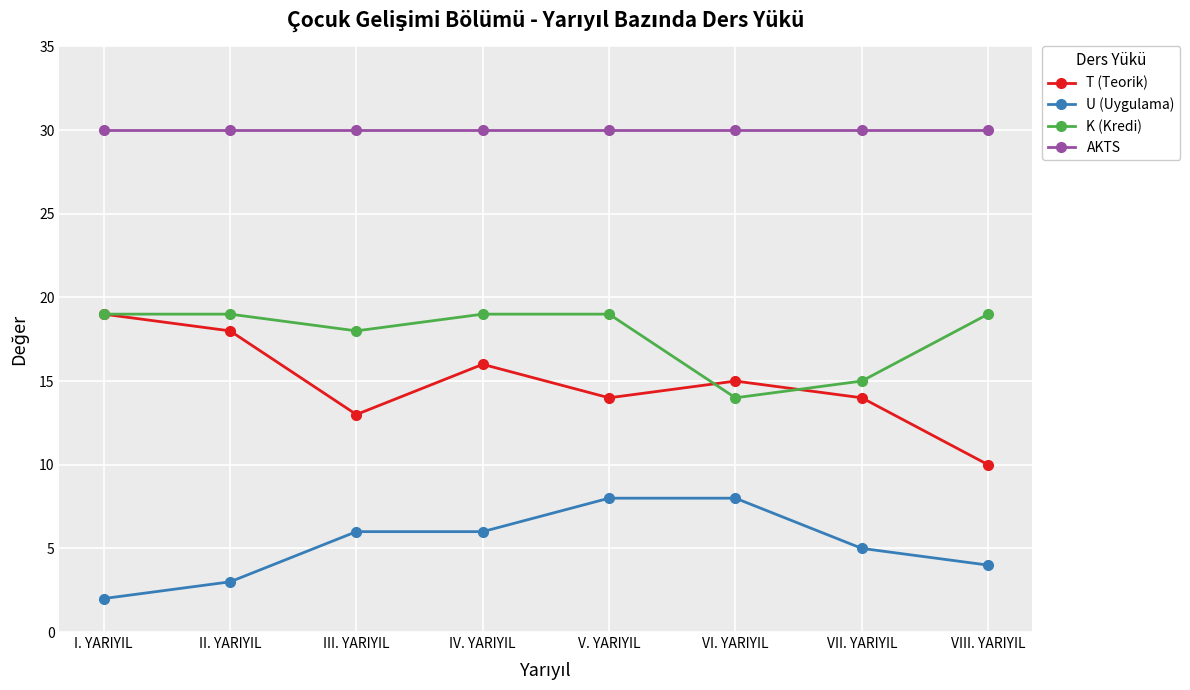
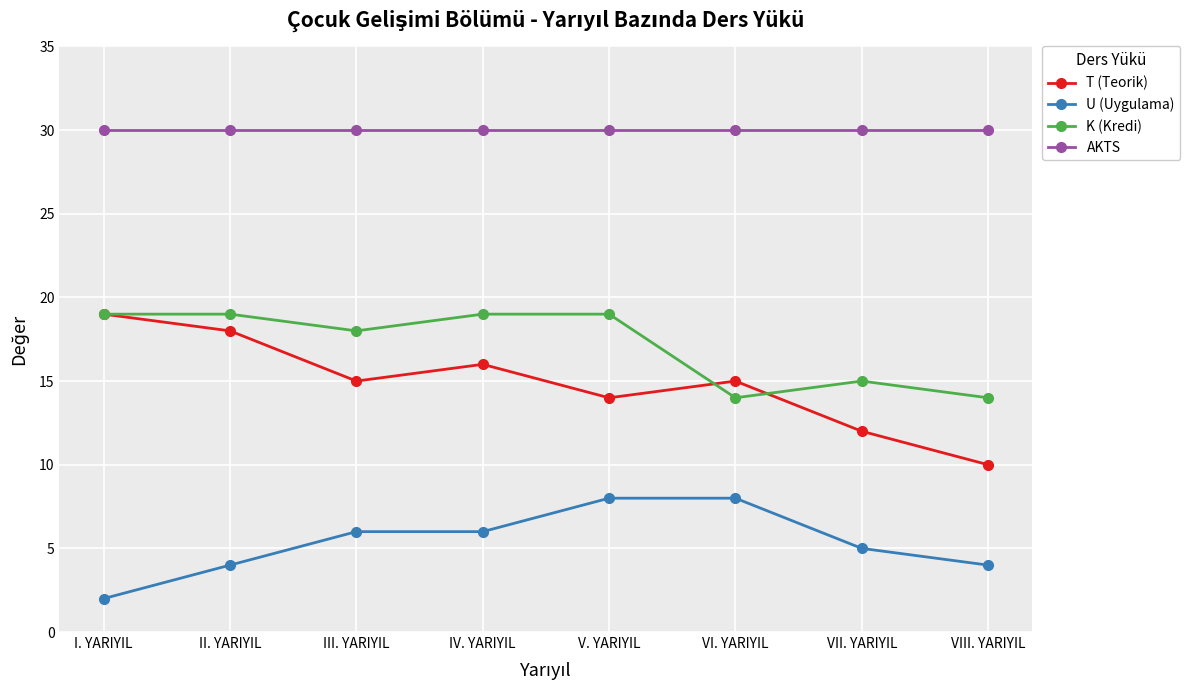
U (Uygulama), II. YARIYIL: 3 -> 4
T (Teorik), III. YARIYIL: 13 -> 15
T (Teorik), VII. YARIYIL: 14 -> 12
K (Kredi), VIII. YARIYIL: 19 -> 14
